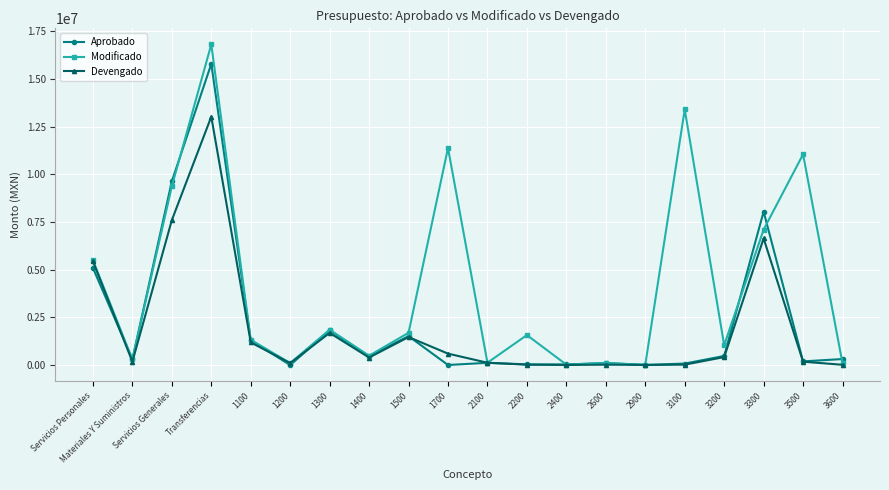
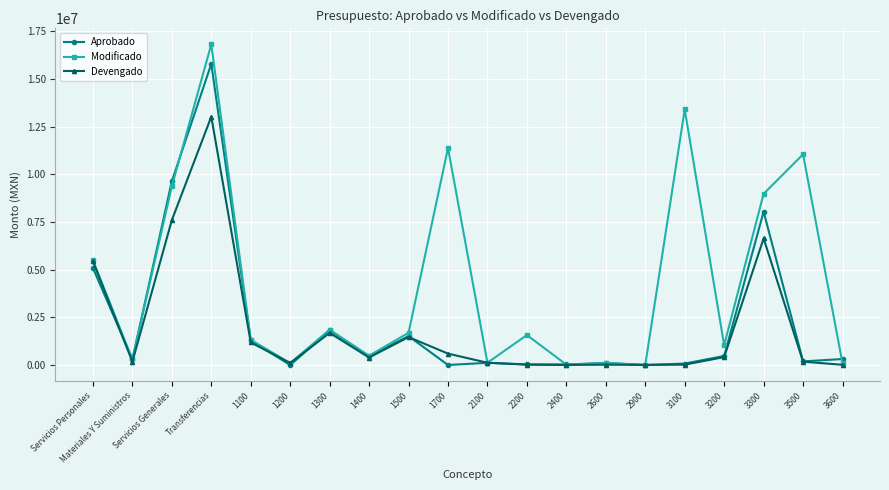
Modificado, 3300: 7100000 -> 9000000
